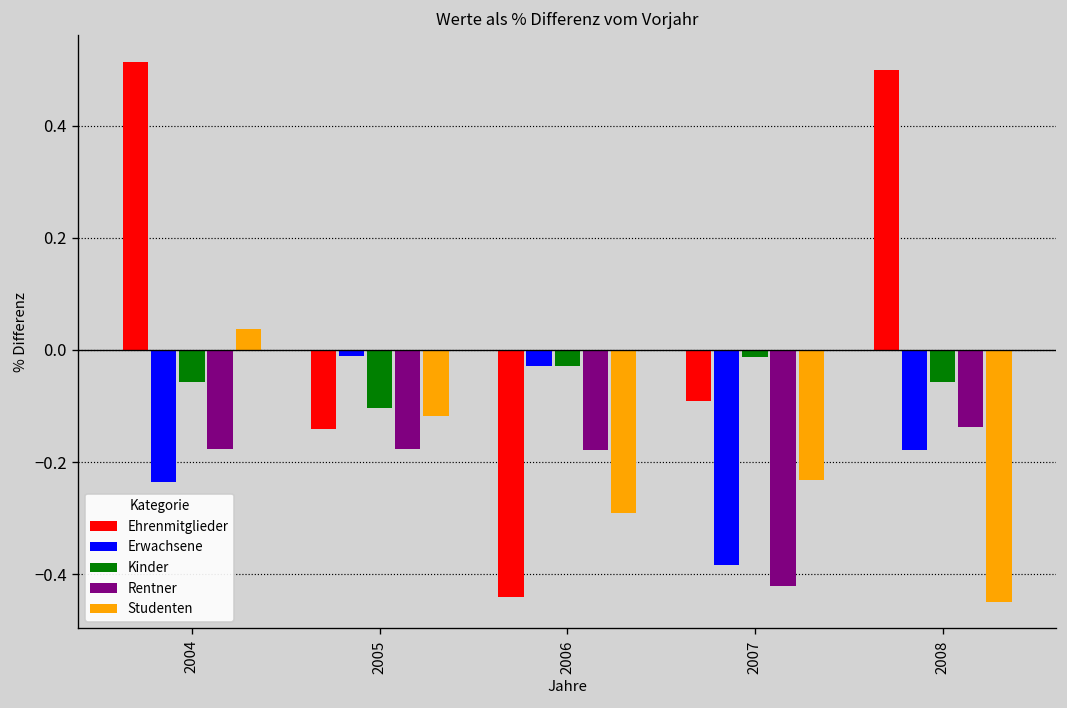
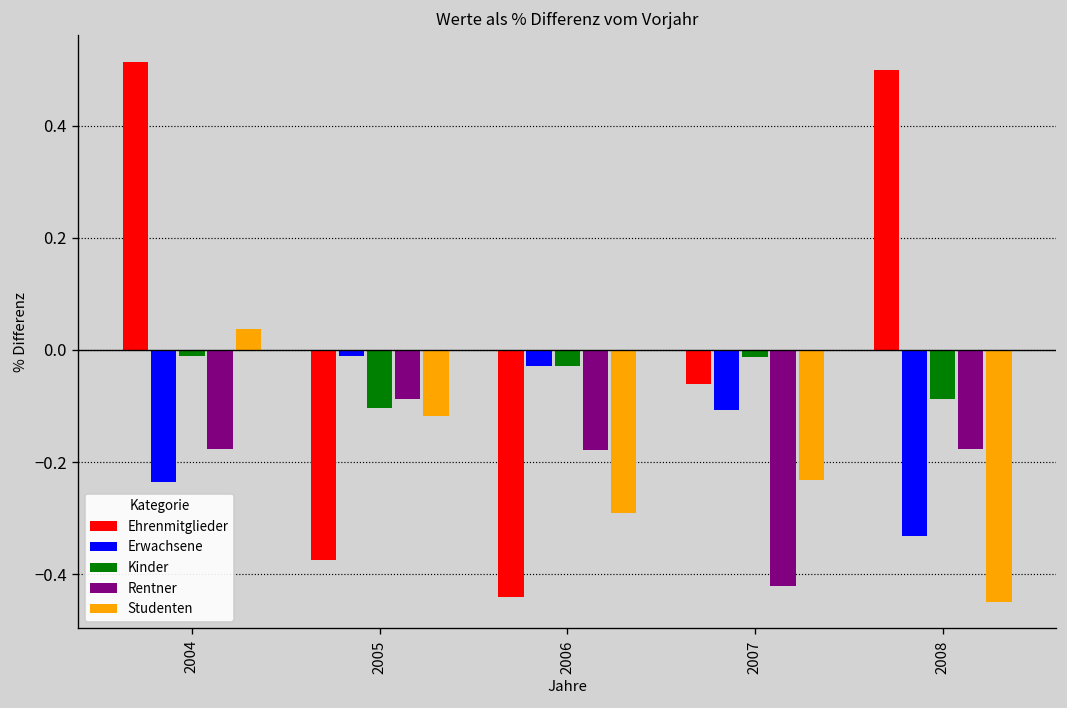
Kinder, 2004: -0.06 -> -0.01
Ehrenmitglieder, 2005: -0.14 -> -0.38
Rentner, 2005: -0.18 -> -0.09
Ehrenmitglieder, 2007: -0.09 -> -0.06
Erwachsene, 2007: -0.38 -> -0.11
Erwachsene, 2008: -0.18 -> -0.33
Kinder, 2008: -0.06 -> -0.09
Rentner, 2008: -0.14 -> -0.18
